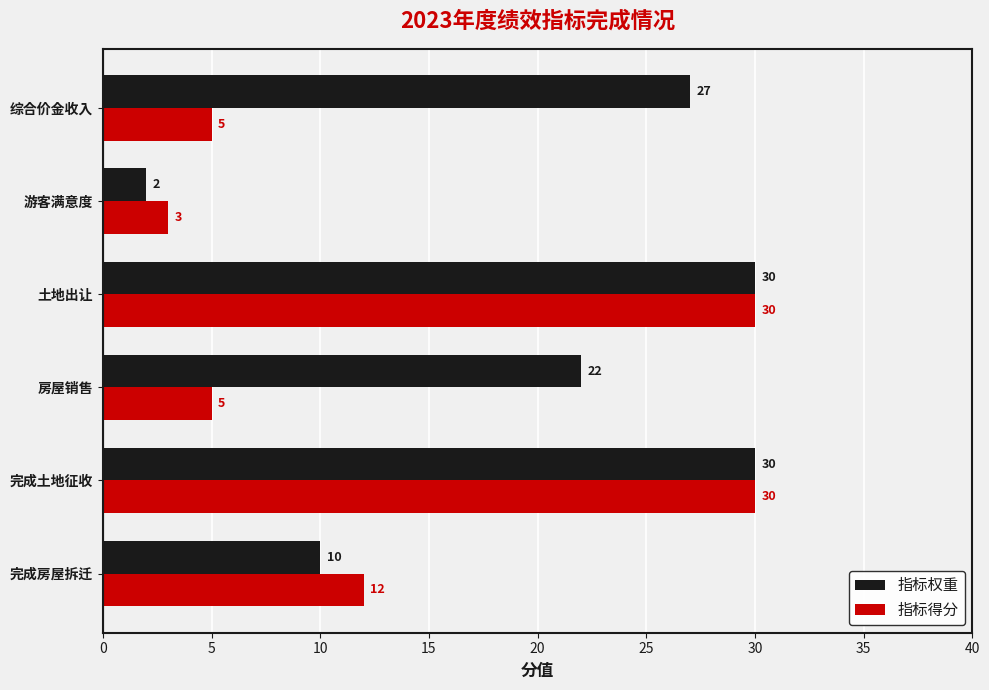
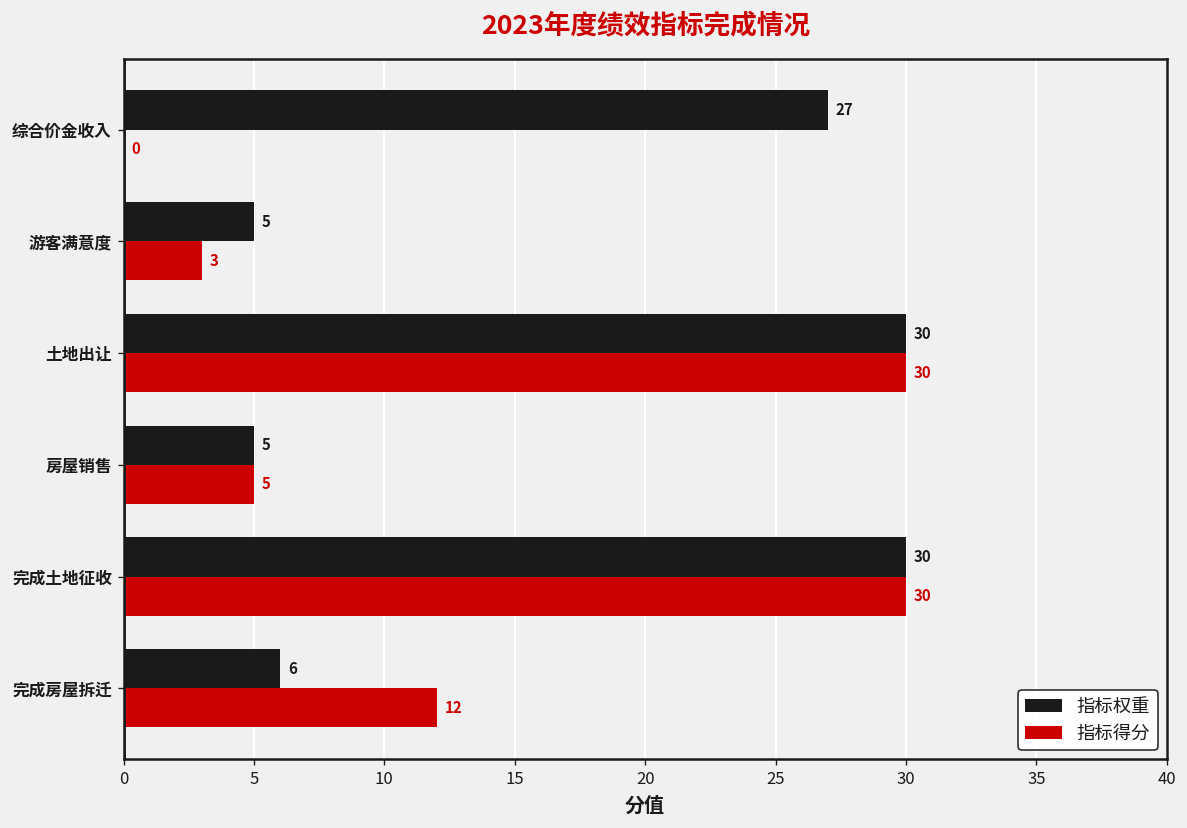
指标得分, 综合价金收入: 5 -> 0
指标权重, 游客满意度: 2 -> 5
指标权重, 房屋销售: 22 -> 5
指标权重, 完成房屋拆迁: 10 -> 6
